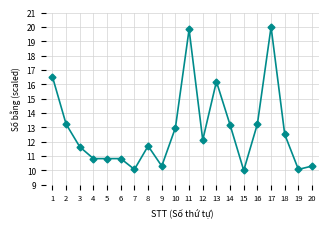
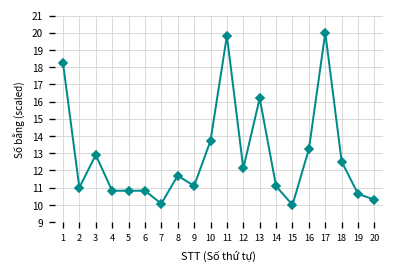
1: 16.5 -> 18.3
2: 13.2 -> 11.0
3: 11.6 -> 12.9
9: 10.3 -> 11.1
10: 13.0 -> 13.7
14: 13.2 -> 11.1
19: 10.1 -> 10.6
